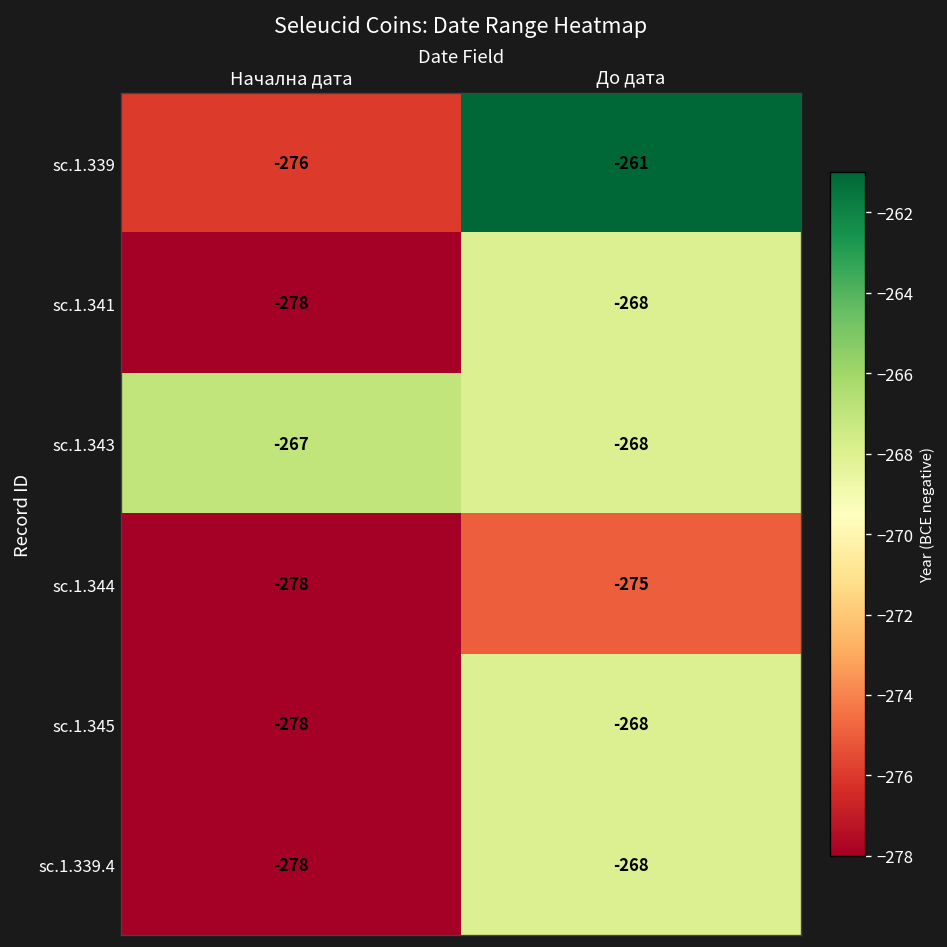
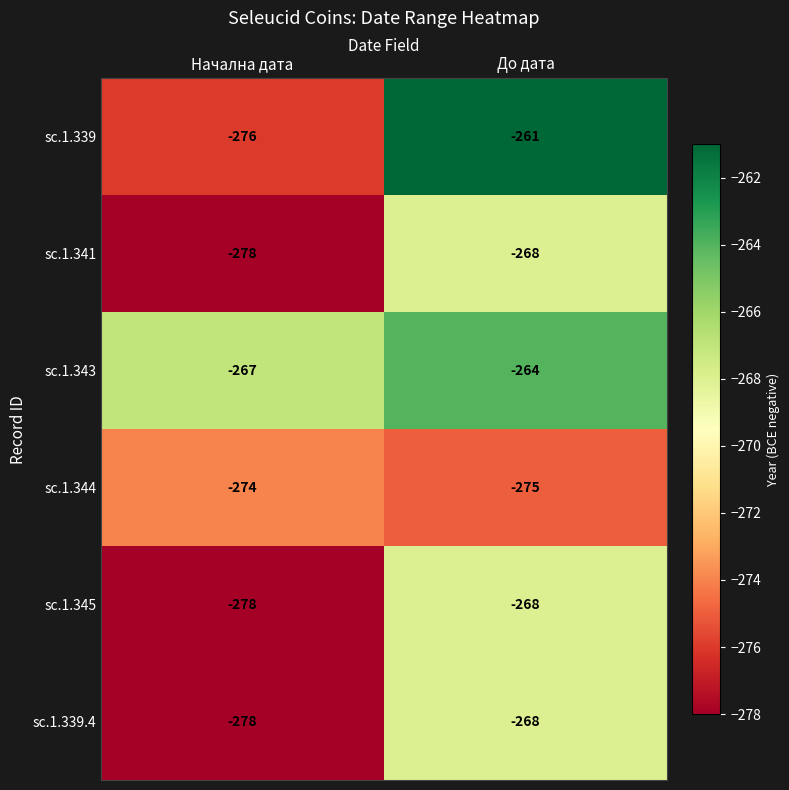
sc.1.343, До дата: -268 -> -264
sc.1.344, Начална дата: -278 -> -274
